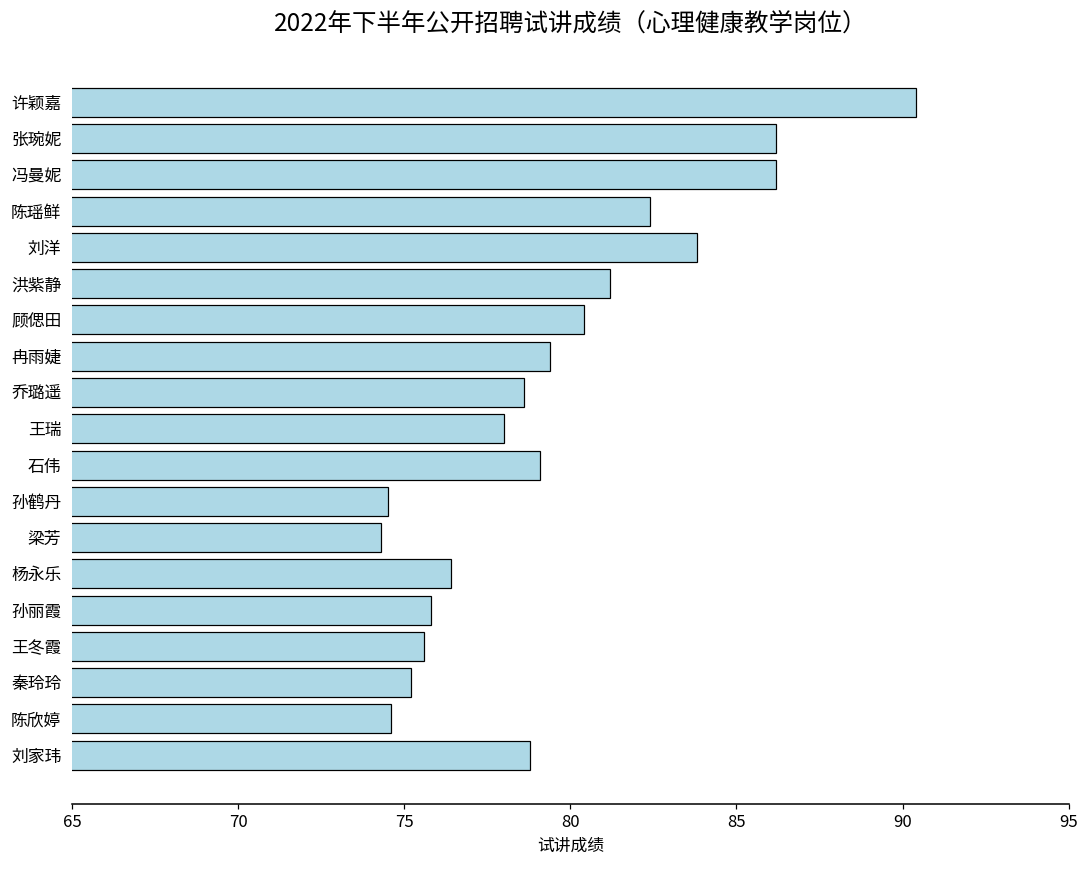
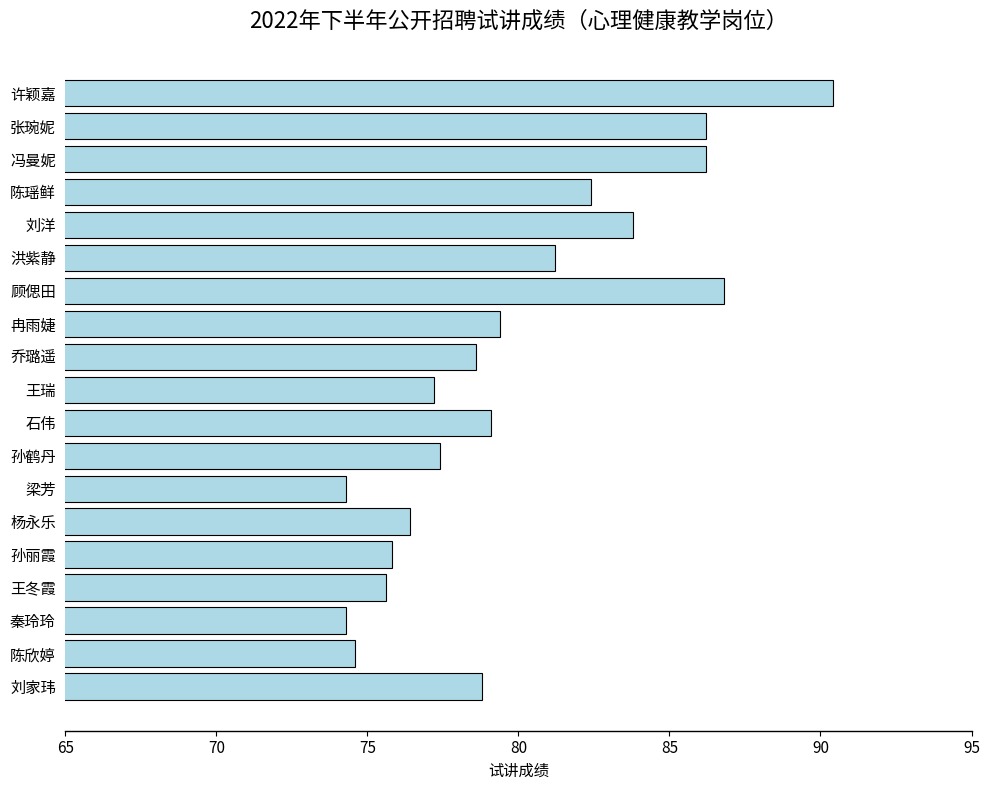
顾偲田: 80.4 -> 86.8
王瑞: 78.0 -> 77.2
孙鹤丹: 74.5 -> 77.4
秦玲玲: 75.2 -> 74.3
